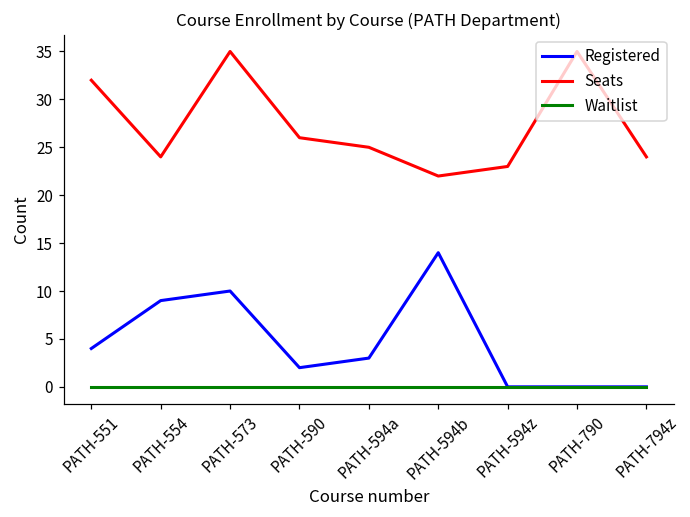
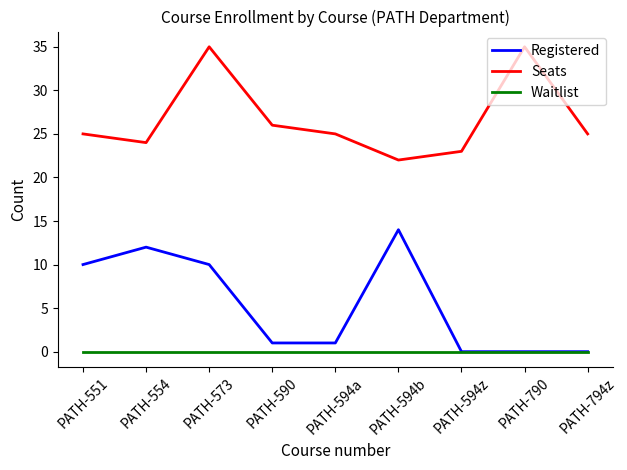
Registered, PATH-551: 4 -> 10
Seats, PATH-551: 32 -> 25
Registered, PATH-554: 9 -> 12
Registered, PATH-590: 2 -> 1
Registered, PATH-594a: 3 -> 1
Seats, PATH-794z: 24 -> 25
